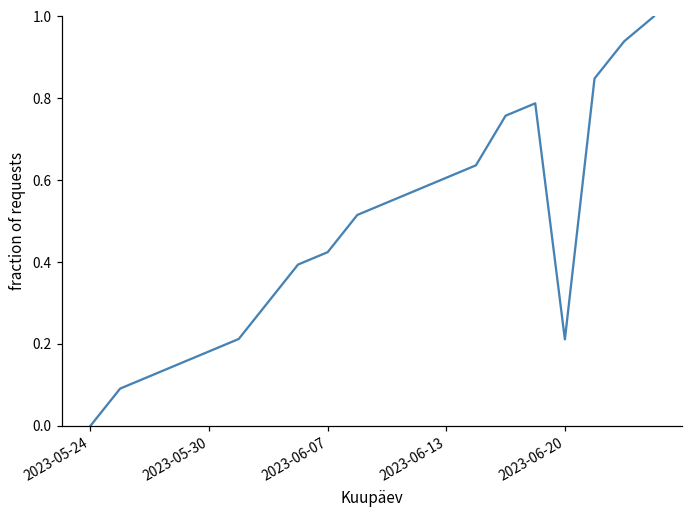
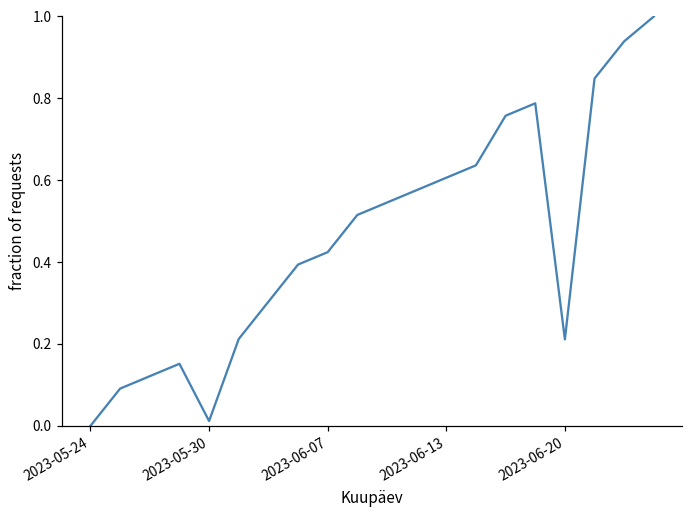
2023-05-30: 0.18 -> 0.01
